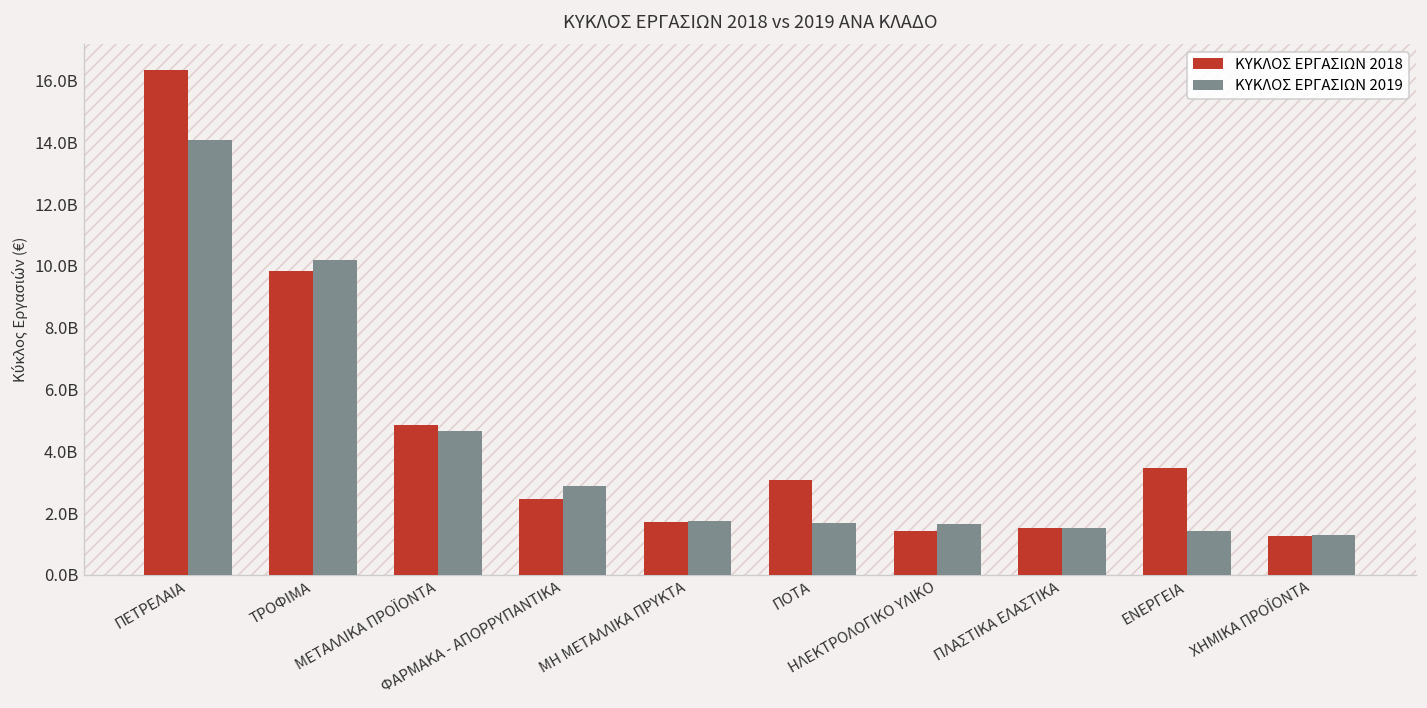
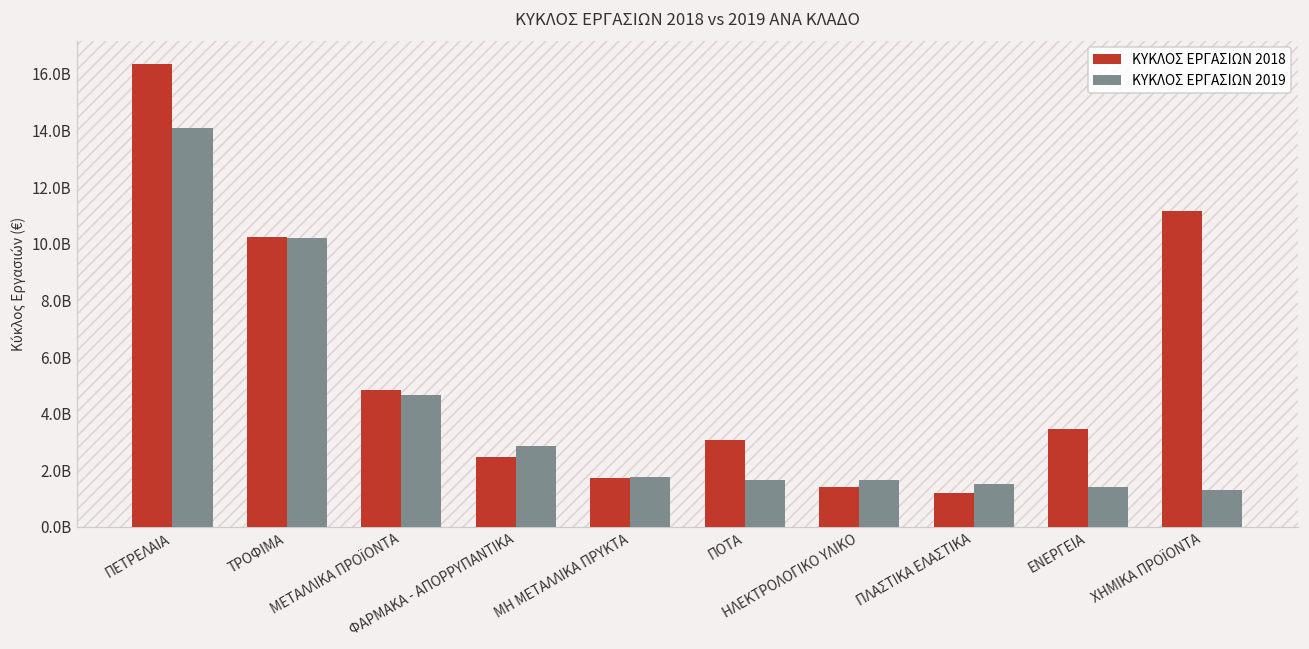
ΚΥΚΛΟΣ ΕΡΓΑΣΙΩΝ 2018, ΤΡΟΦΙΜΑ: 9800000000 -> 10300000000
ΚΥΚΛΟΣ ΕΡΓΑΣΙΩΝ 2018, ΠΛΑΣΤΙΚΑ ΕΛΑΣΤΙΚΑ: 1500000000 -> 1200000000
ΚΥΚΛΟΣ ΕΡΓΑΣΙΩΝ 2018, ΧΗΜΙΚΑ ΠΡΟΪΟΝΤΑ: 1300000000 -> 11100000000
